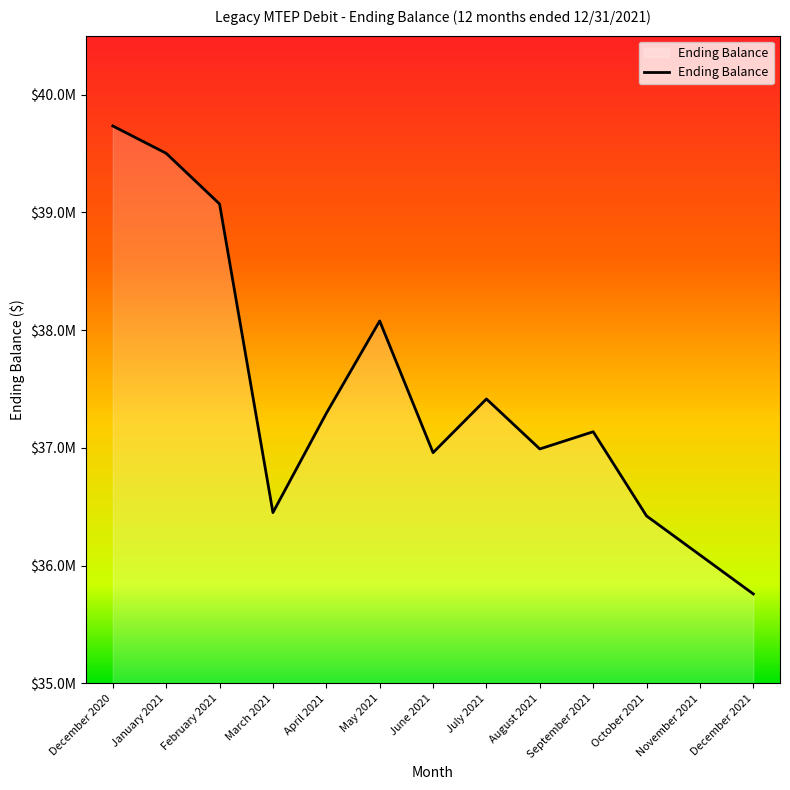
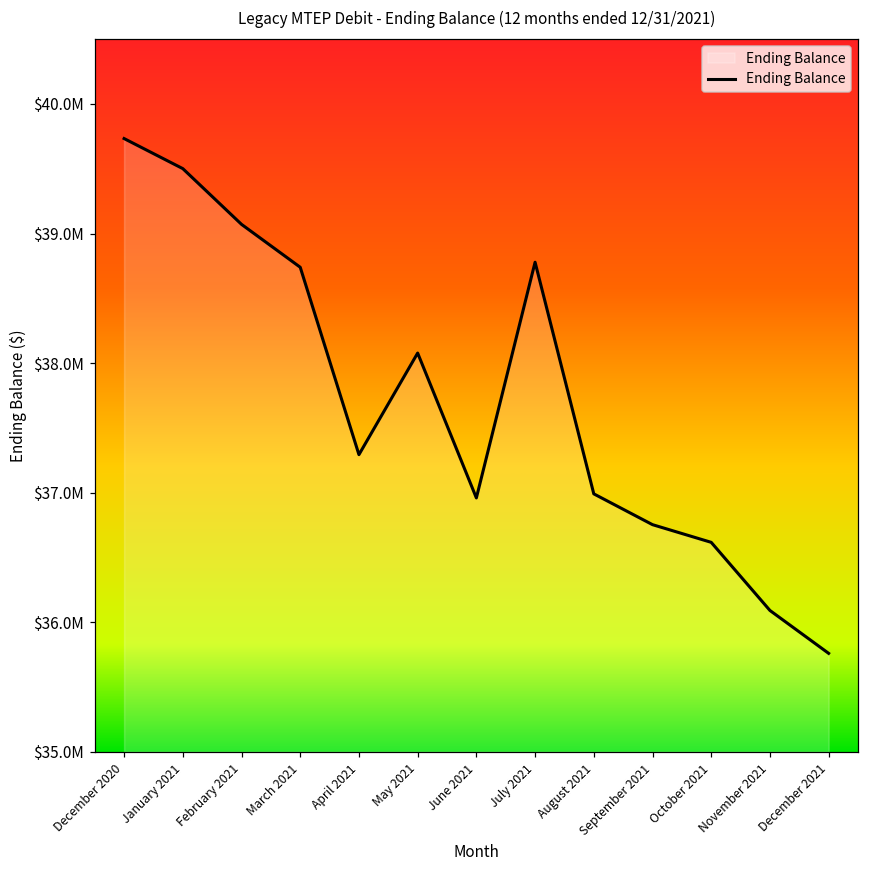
March 2021: $36450000 -> $38740000
July 2021: $37420000 -> $38780000
September 2021: $37140000 -> $36750000
October 2021: $36420000 -> $36620000
